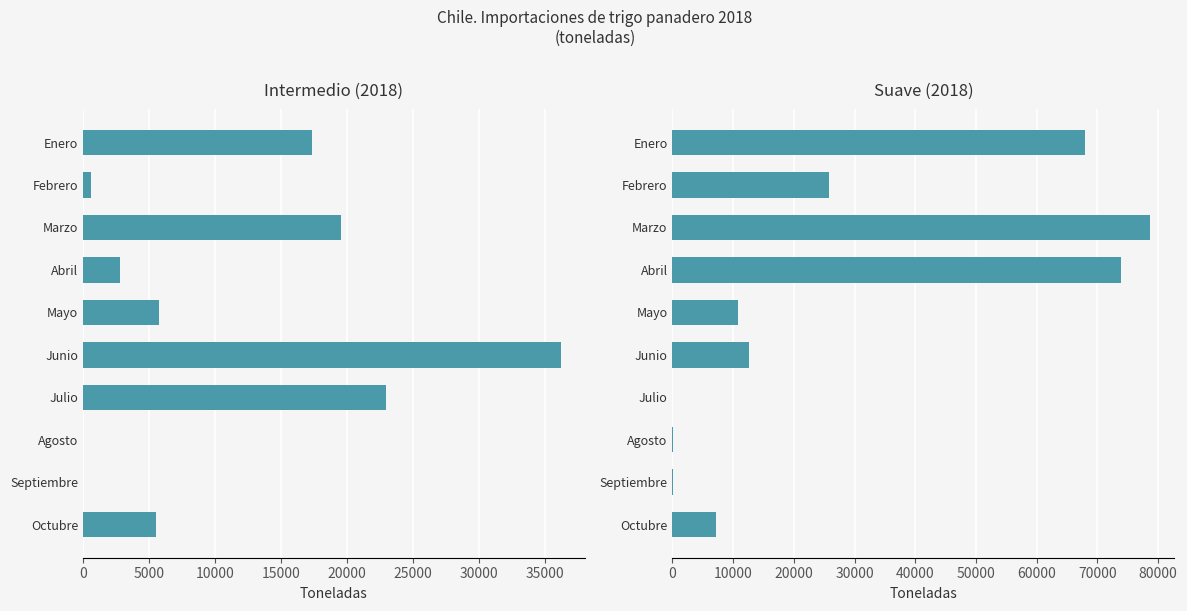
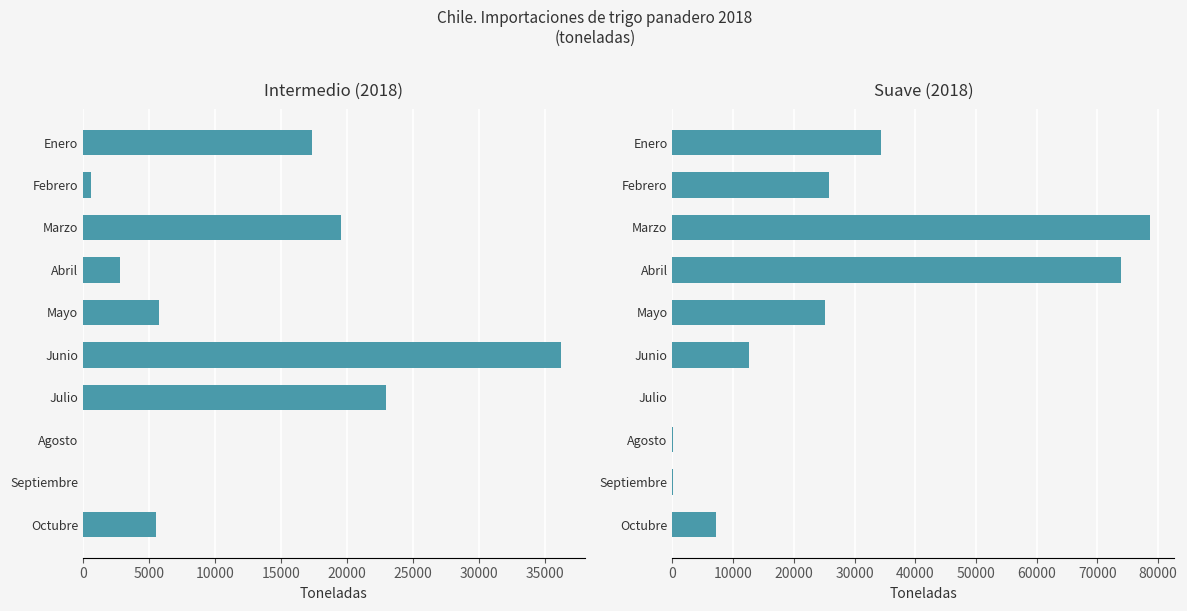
Suave (2018), Enero: 68000 -> 34000
Suave (2018), Mayo: 11000 -> 25000
